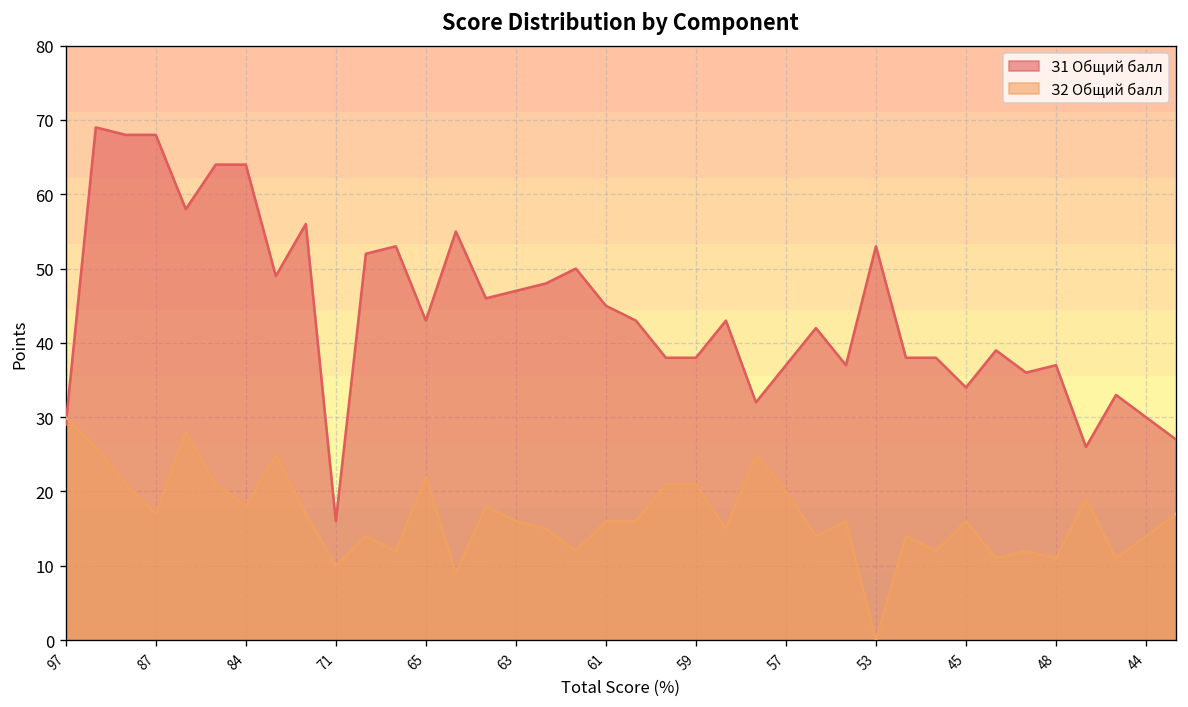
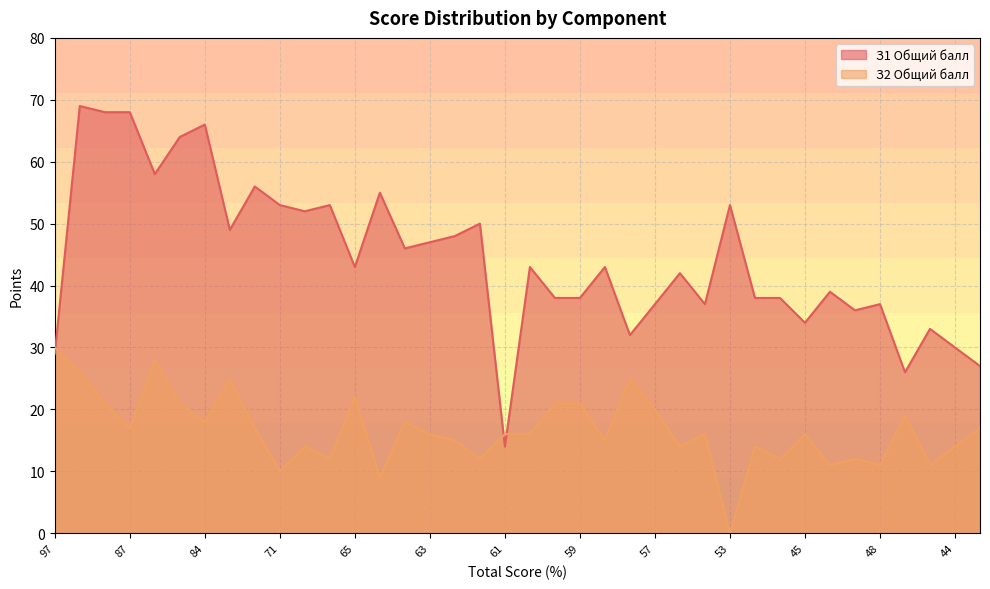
З1 Общий балл, 84: 64 -> 66
З1 Общий балл, 71: 16 -> 53
З1 Общий балл, 61: 45 -> 14
